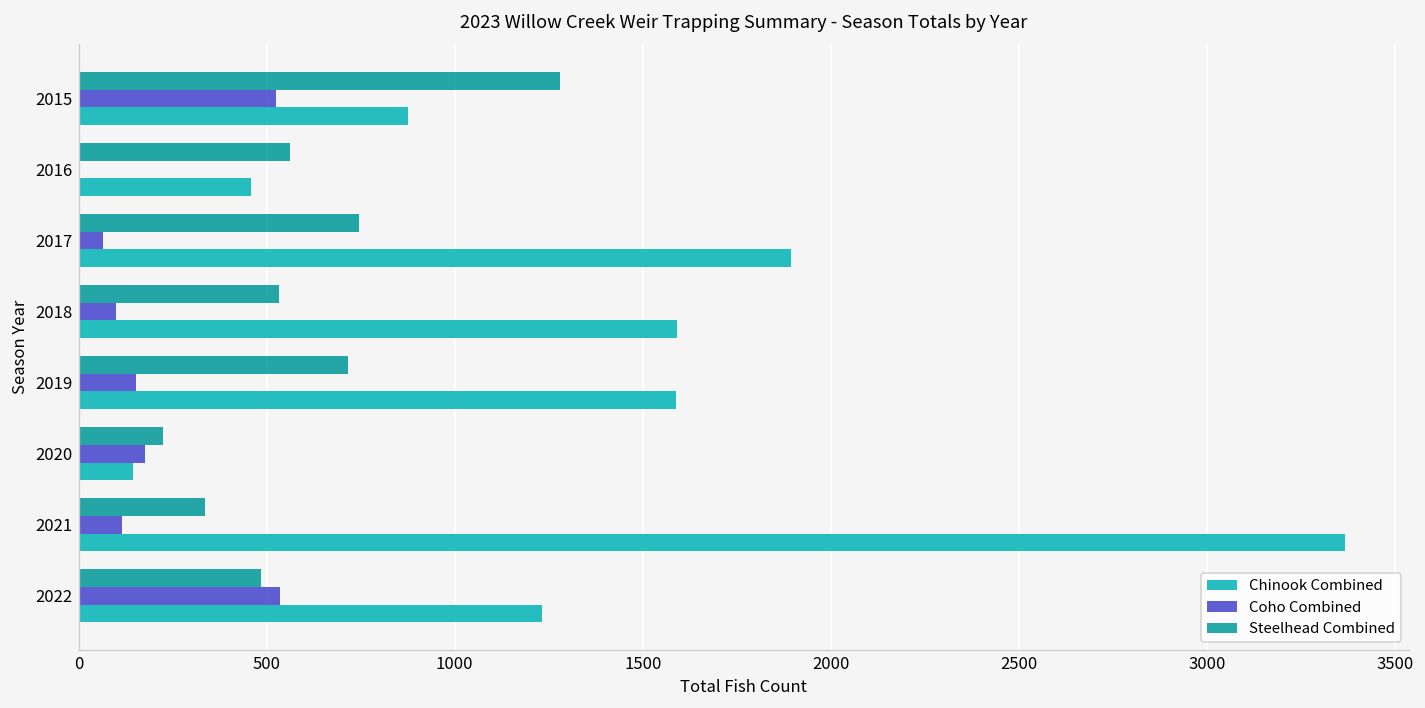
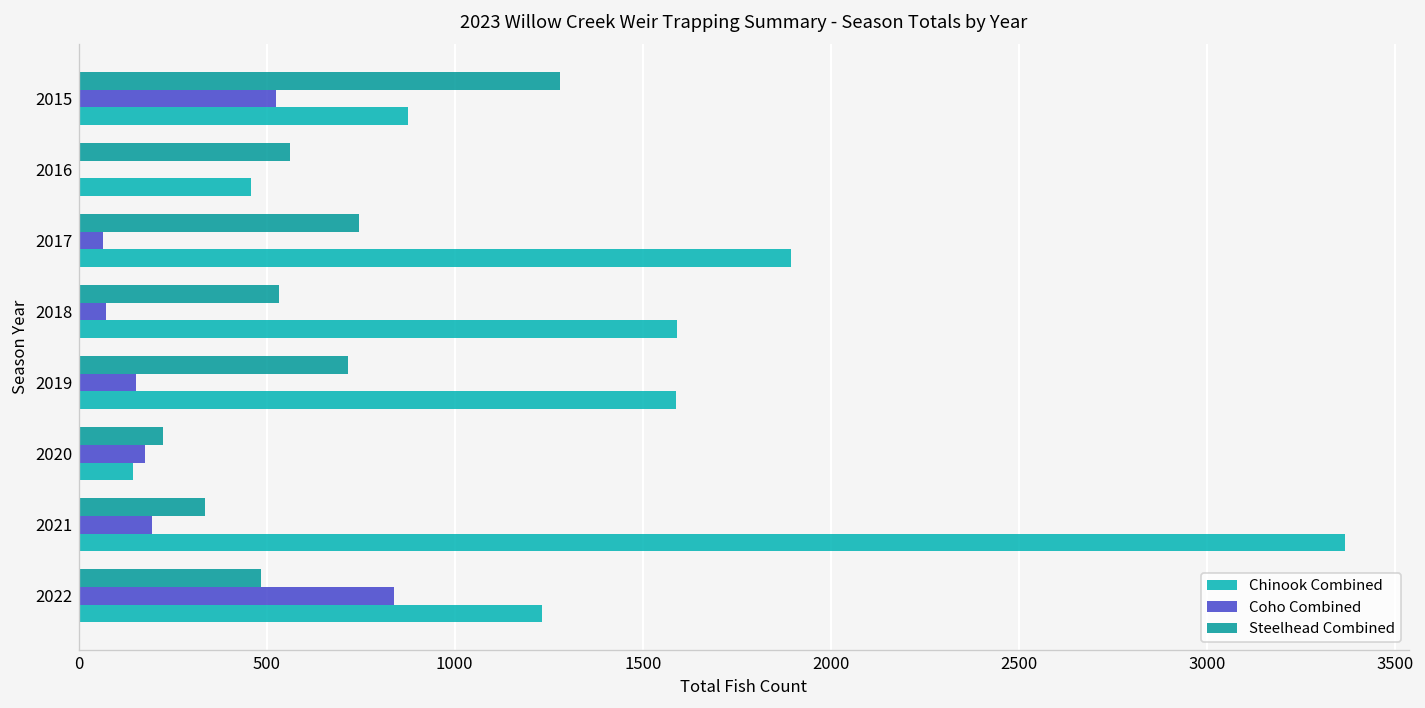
Coho Combined, 2018: 100 -> 70
Coho Combined, 2021: 120 -> 200
Coho Combined, 2022: 540 -> 840
